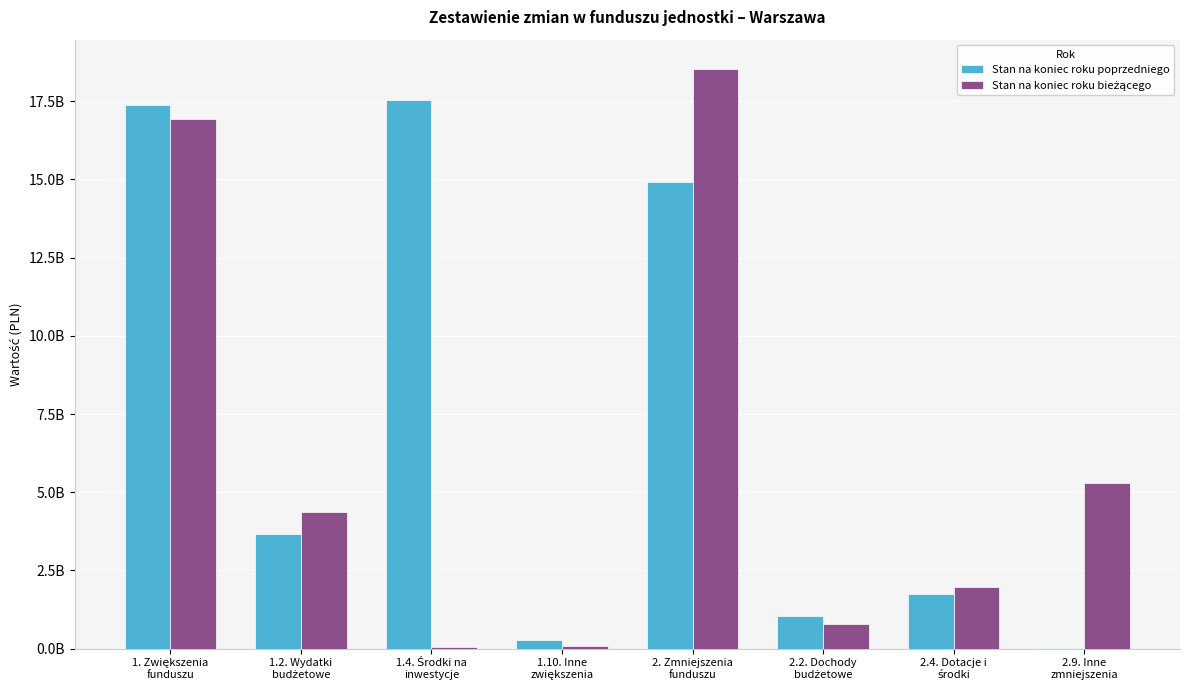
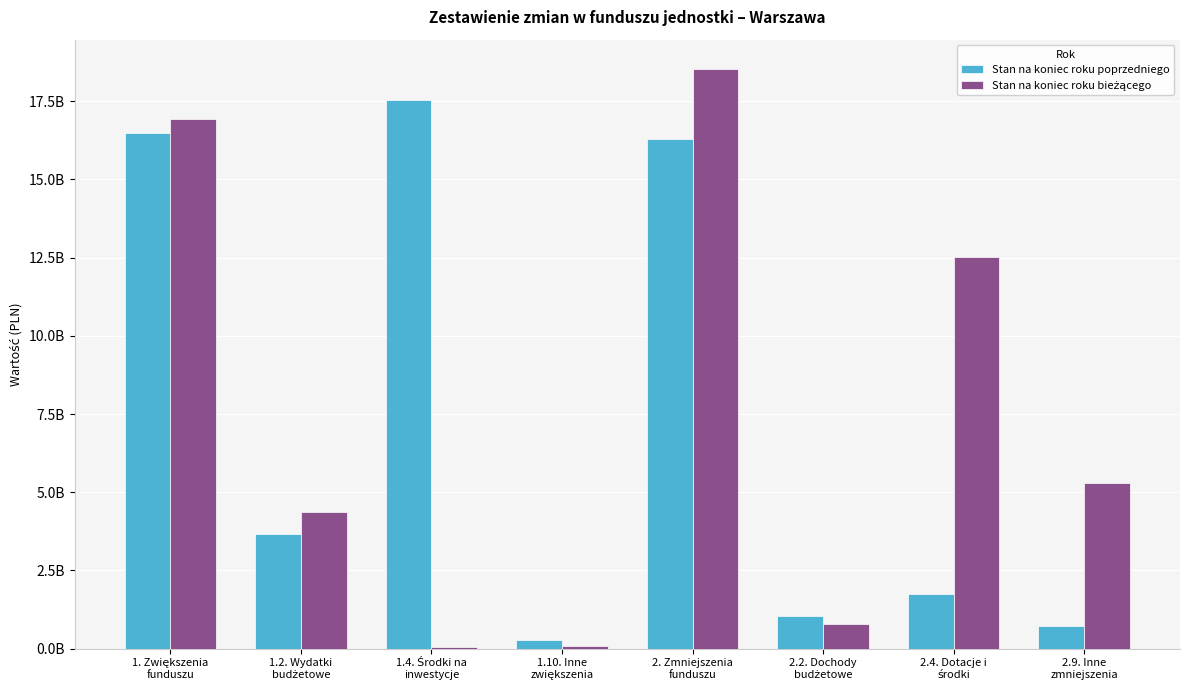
Stan na koniec roku poprzedniego, 1. Zwiększenia funduszu: 17400000000 -> 16500000000
Stan na koniec roku poprzedniego, 2. Zmniejszenia funduszu: 14900000000 -> 16300000000
Stan na koniec roku bieżącego, 2.4. Dotacje i środki: 2000000000 -> 12500000000
Stan na koniec roku poprzedniego, 2.9. Inne zmniejszenia: 0 -> 700000000
